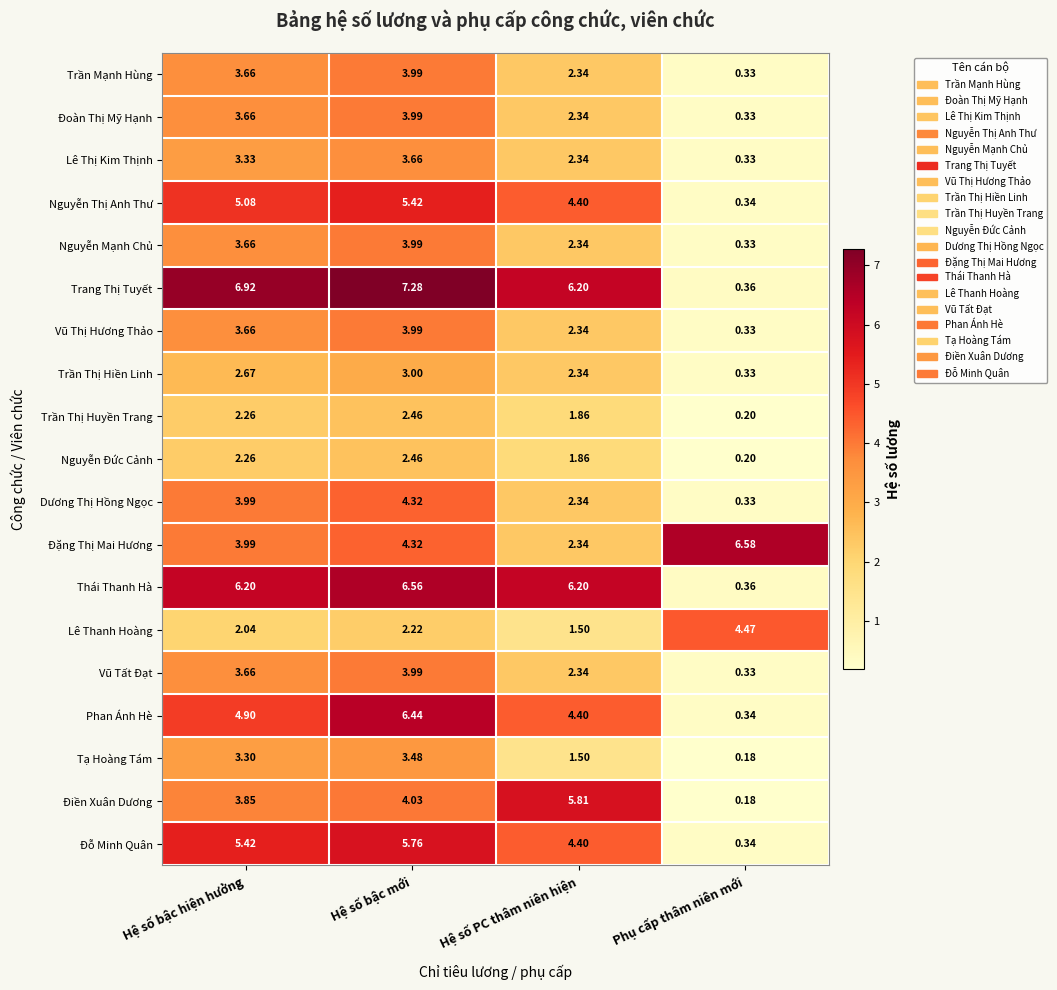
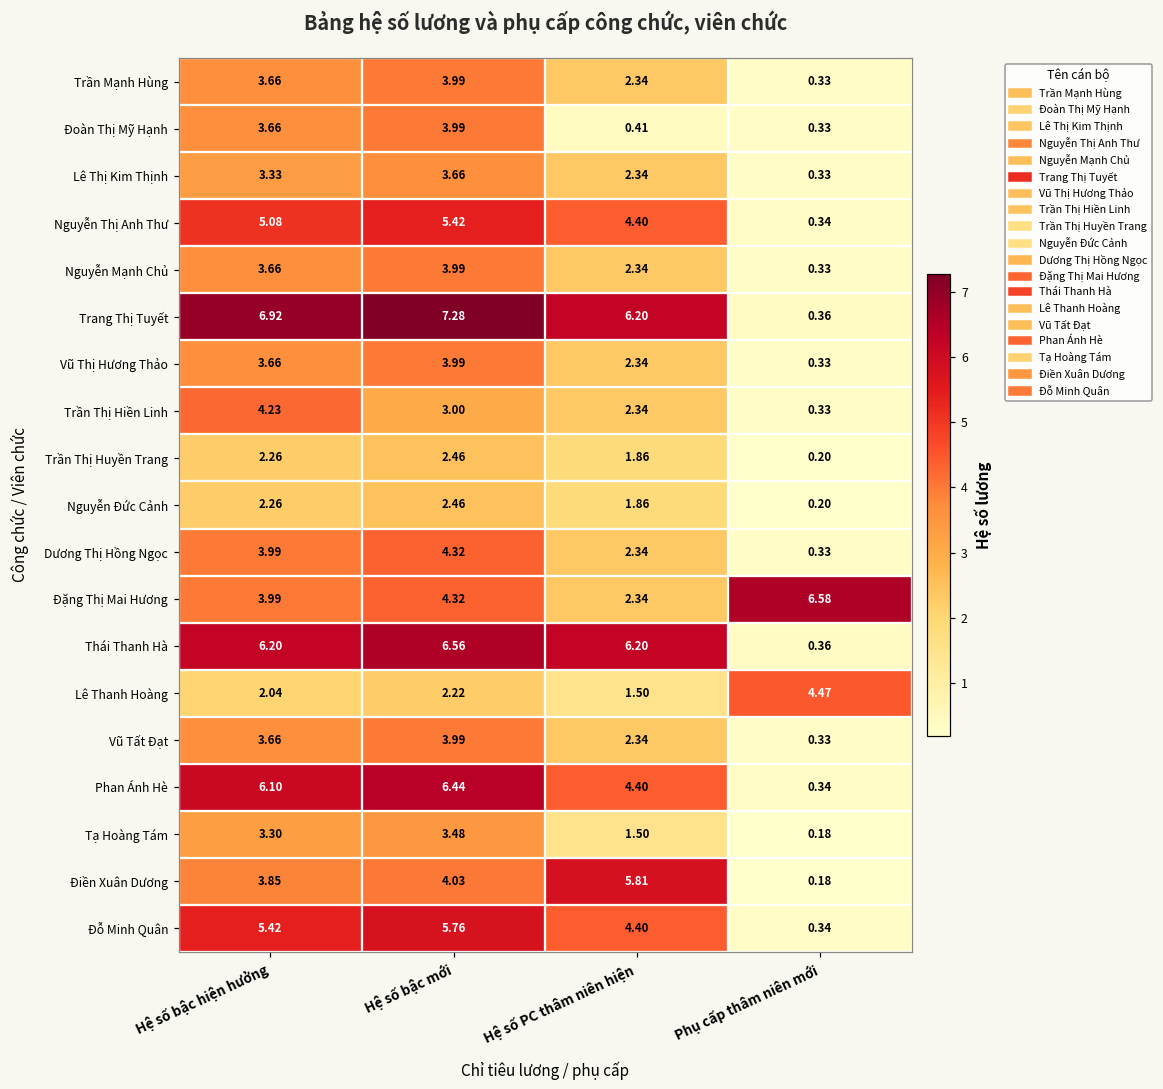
Đoàn Thị Mỹ Hạnh, Hệ số PC thâm niên hiện: 2.34 -> 0.41
Trần Thị Hiền Linh, Hệ số bậc hiện hưởng: 2.67 -> 4.23
Phan Ánh Hè, Hệ số bậc hiện hưởng: 4.90 -> 6.10
